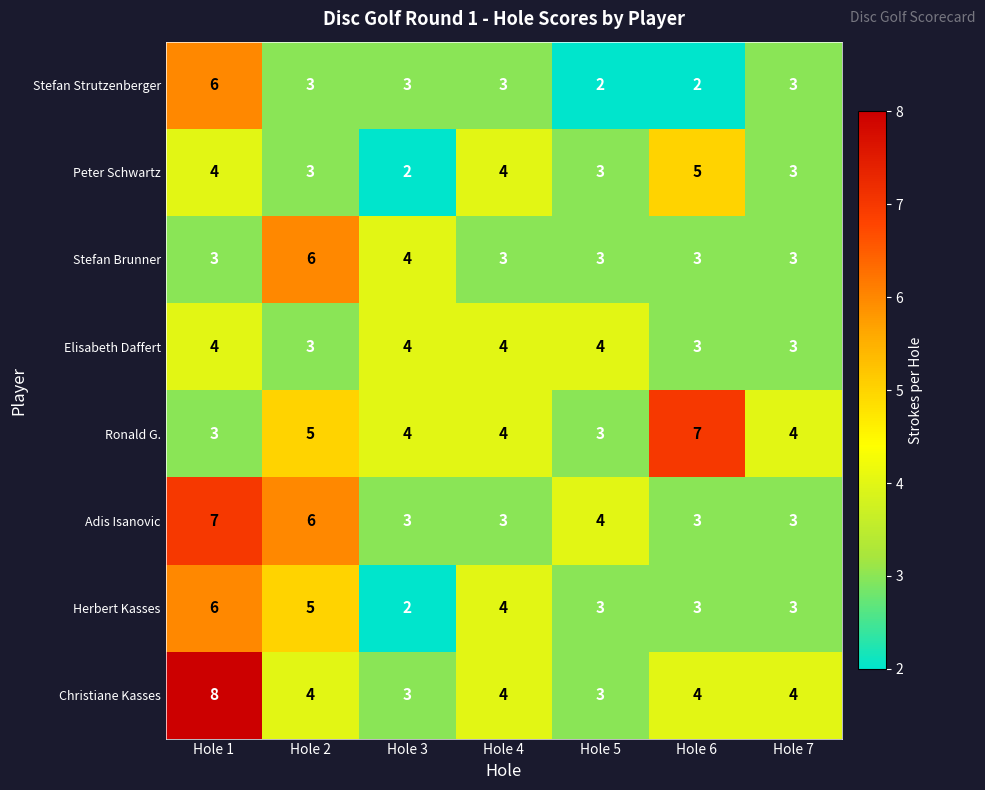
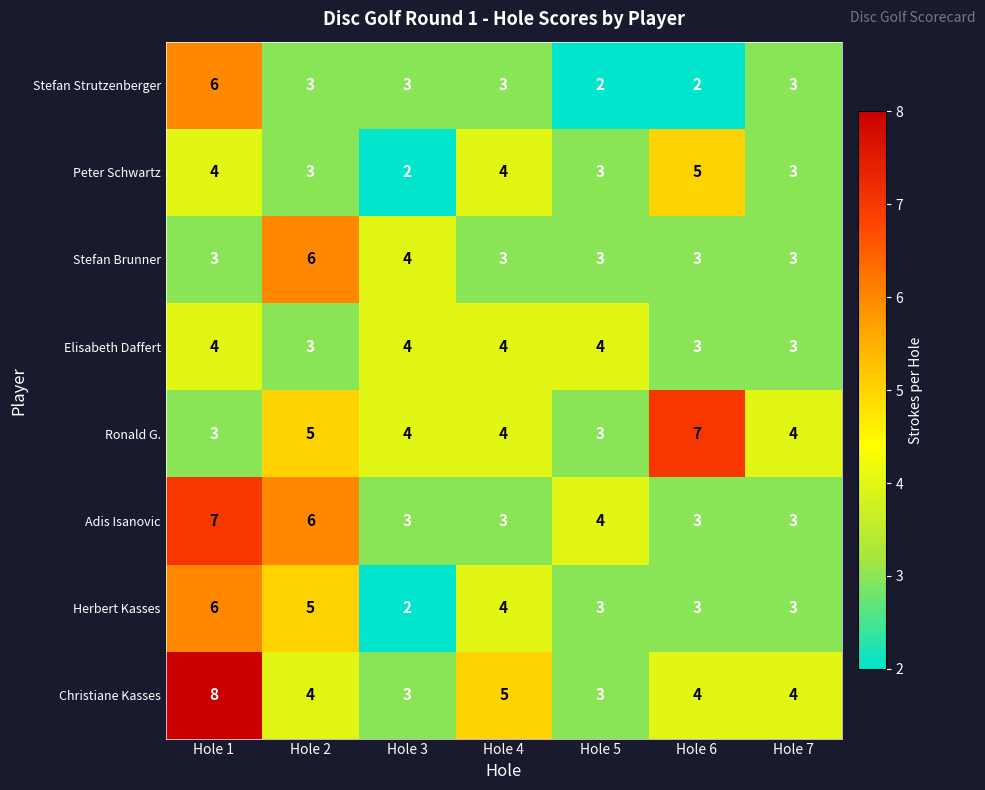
Christiane Kasses, Hole 4: 4 -> 5
